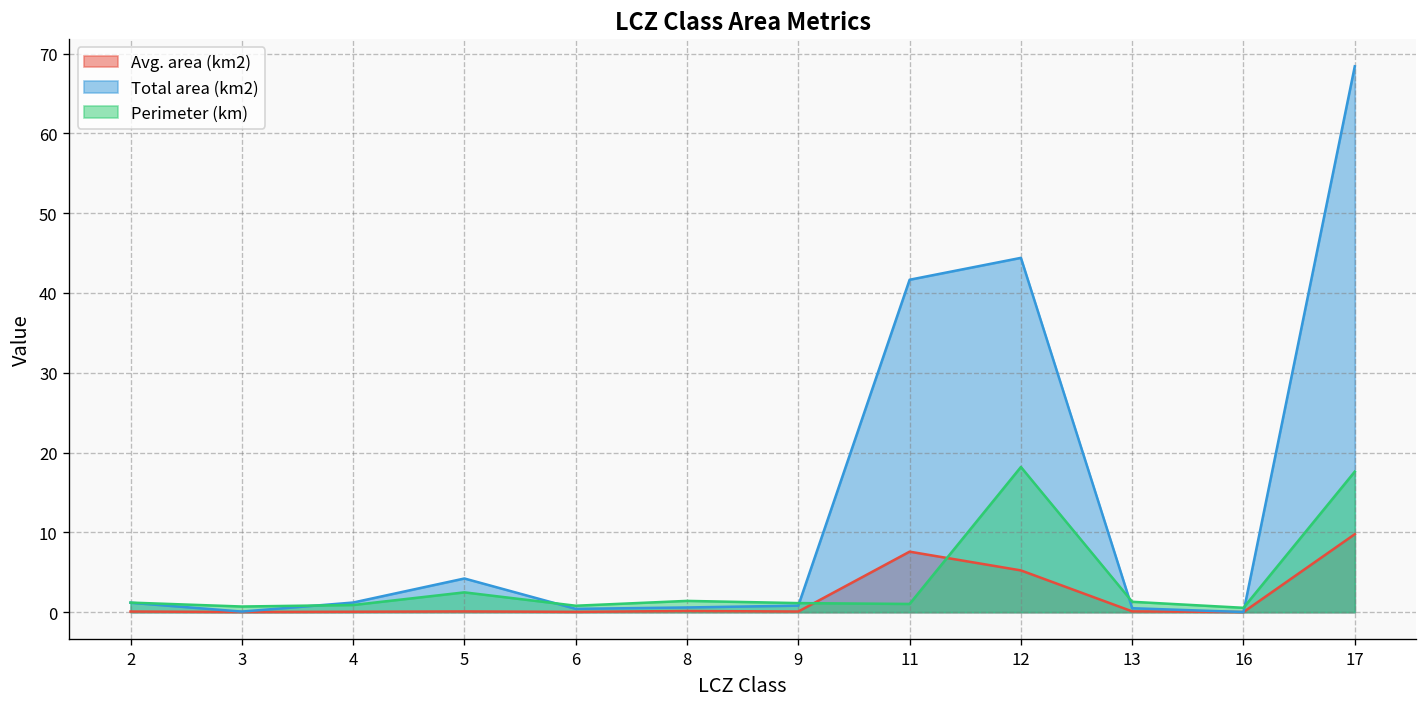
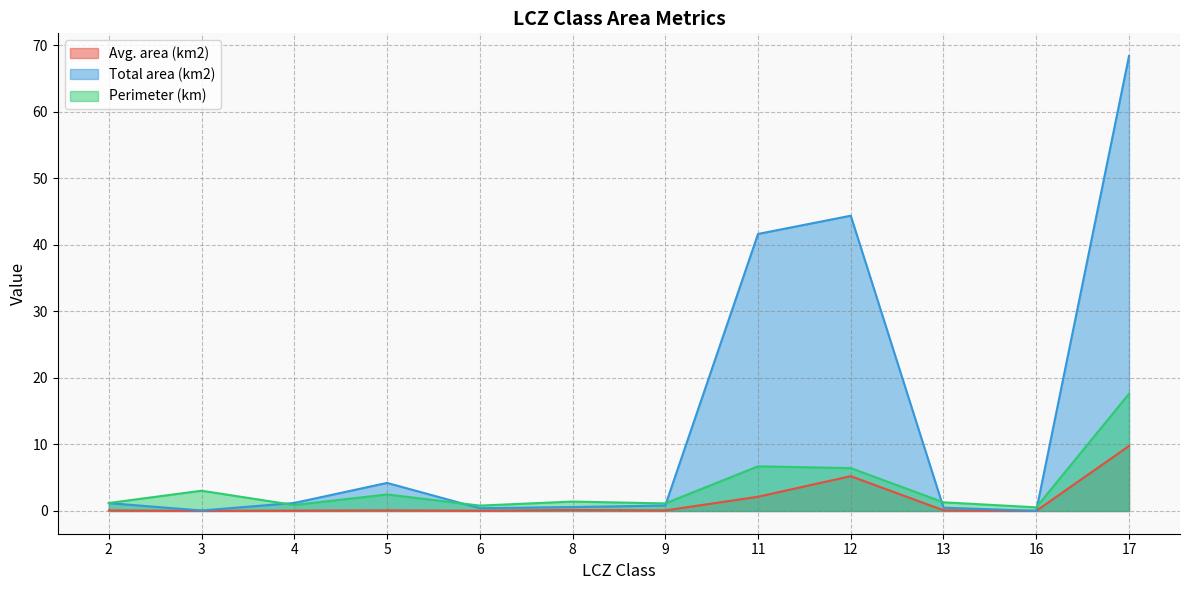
Perimeter (km), 3: 1 -> 3
Avg. area (km2), 11: 8 -> 2
Perimeter (km), 11: 1 -> 7
Perimeter (km), 12: 18 -> 6
